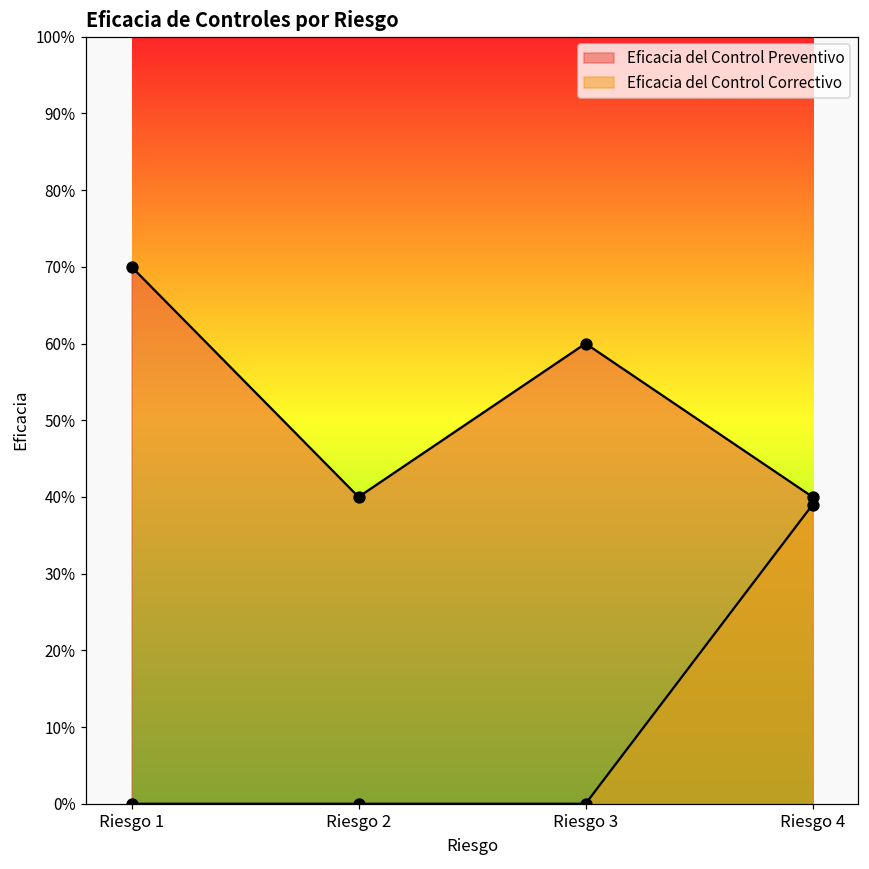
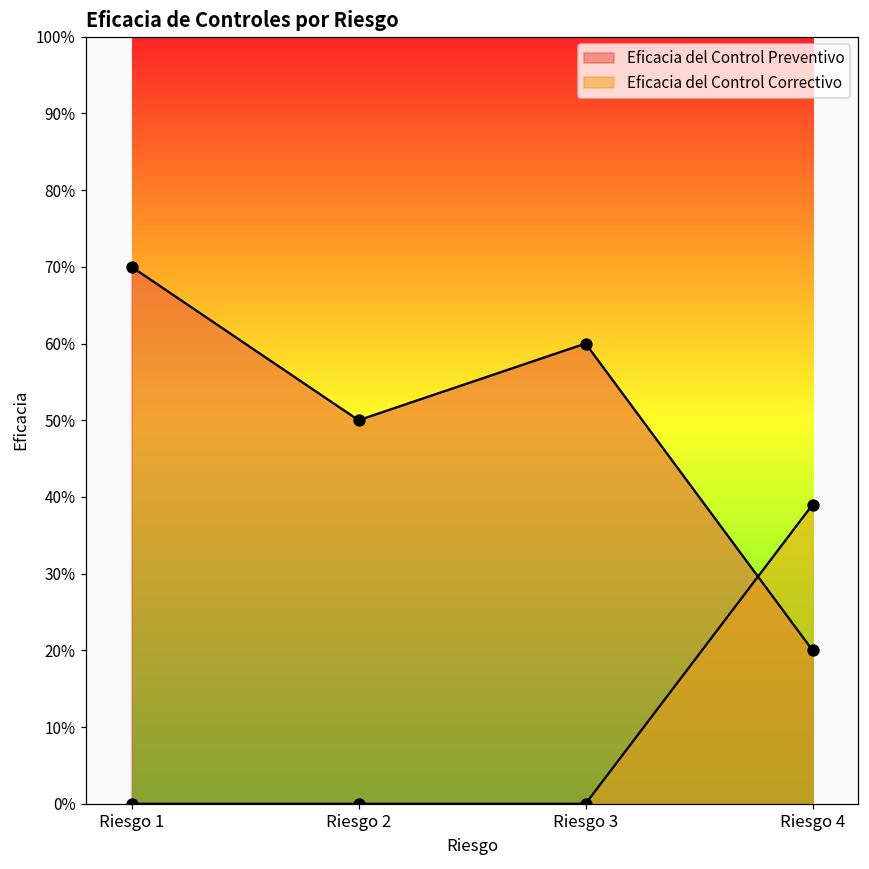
Eficacia del Control Preventivo, Riesgo 2: 40% -> 50%
Eficacia del Control Preventivo, Riesgo 4: 40% -> 20%
